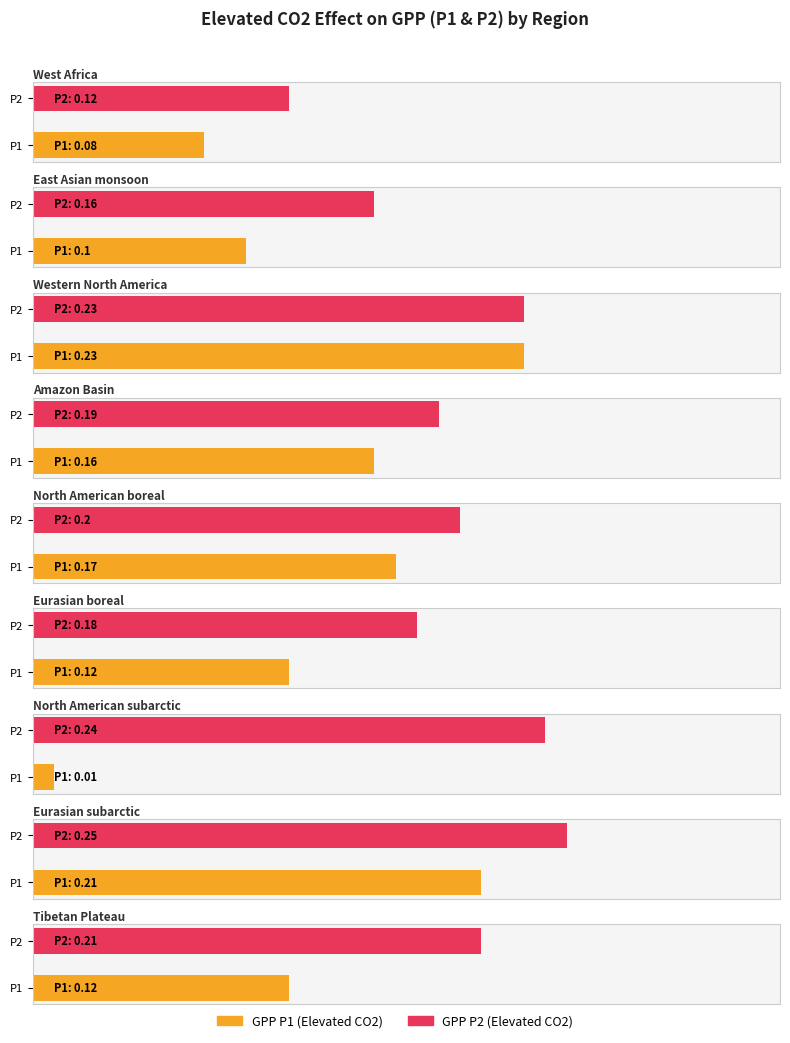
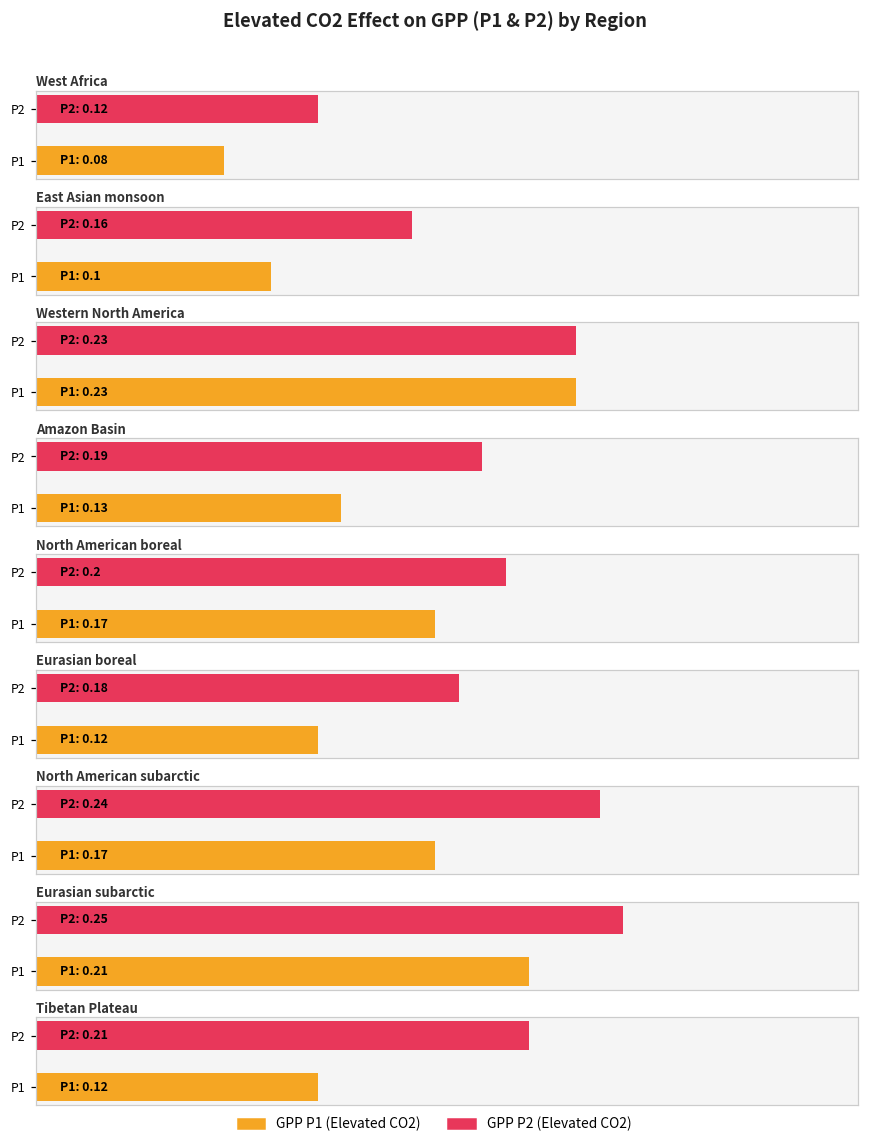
Amazon Basin, P1: 0.16 -> 0.13
North American subarctic, P1: 0.01 -> 0.17
